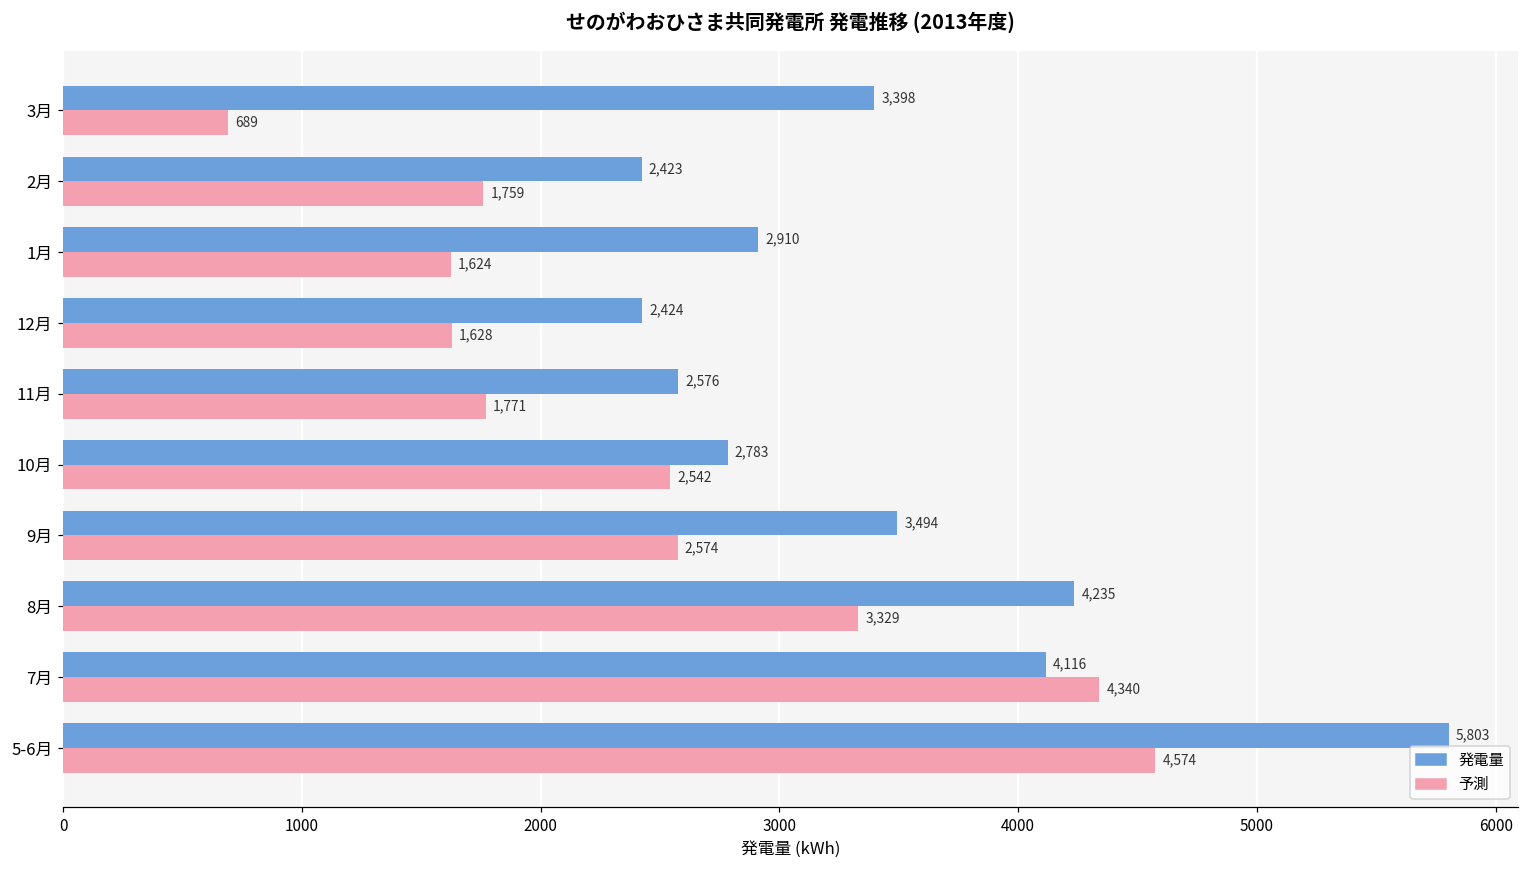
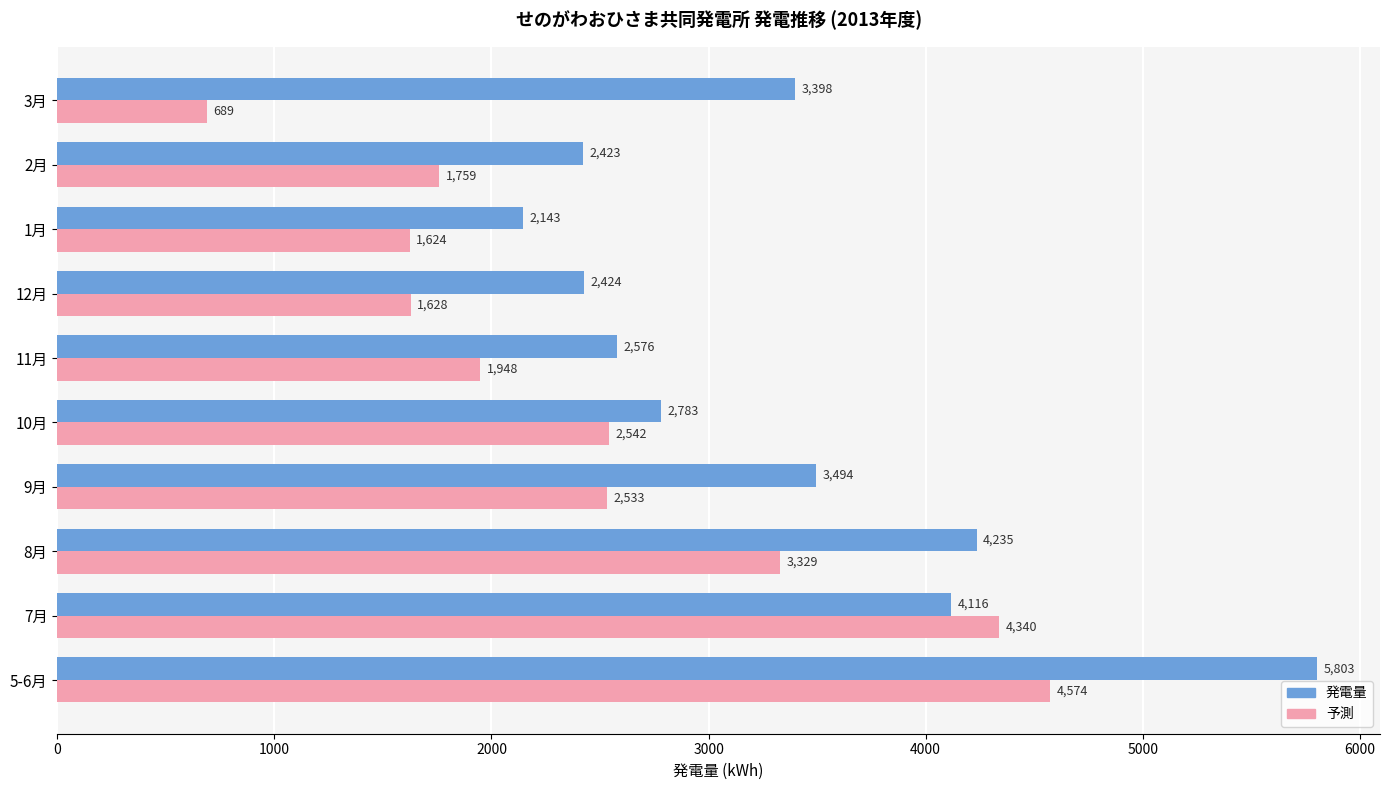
発電量, 1月: 2,910 -> 2,143
予測, 11月: 1,771 -> 1,948
予測, 9月: 2,574 -> 2,533
